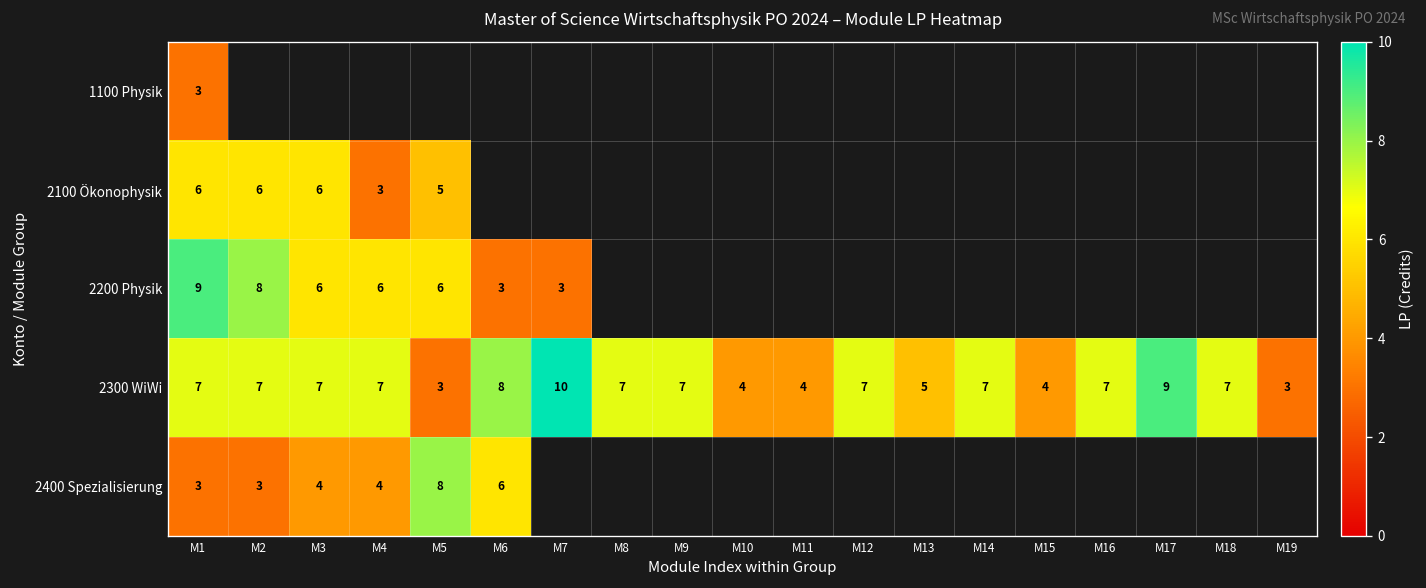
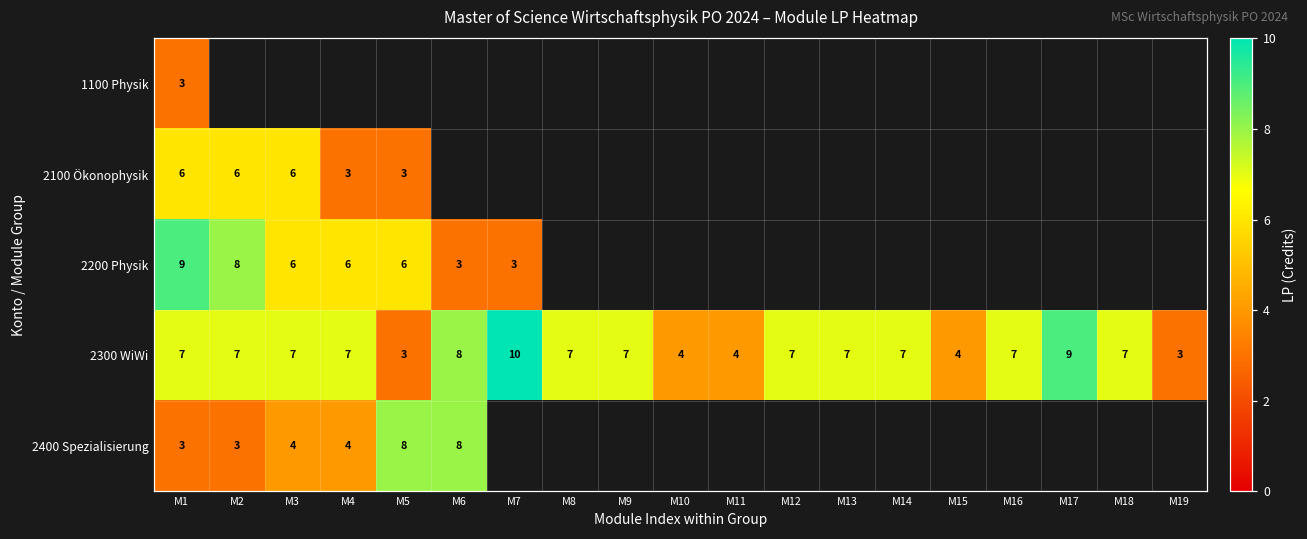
2100 Ökonophysik, M5: 5 -> 3
2300 WiWi, M13: 5 -> 7
2400 Spezialisierung, M6: 6 -> 8
